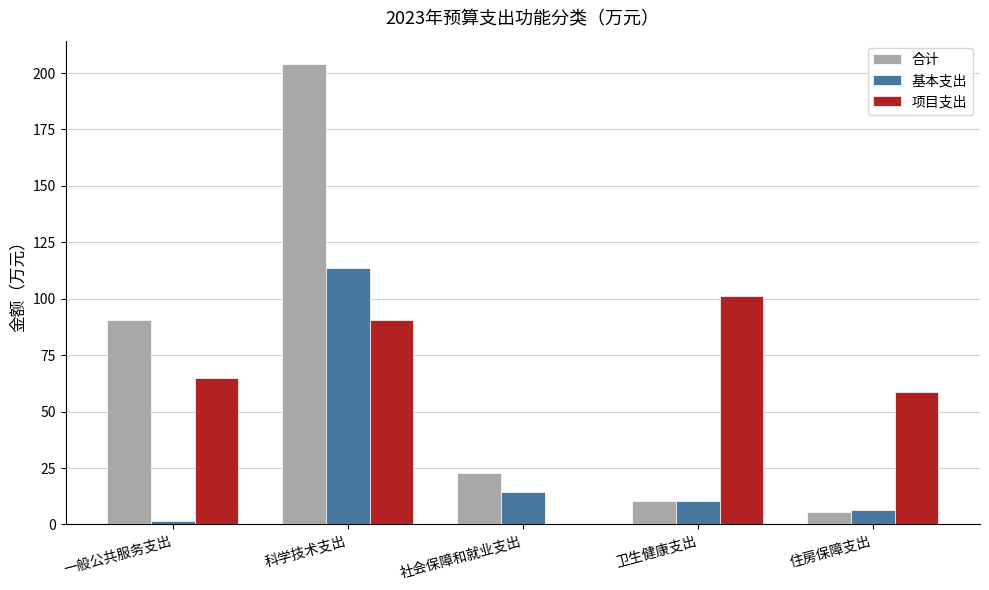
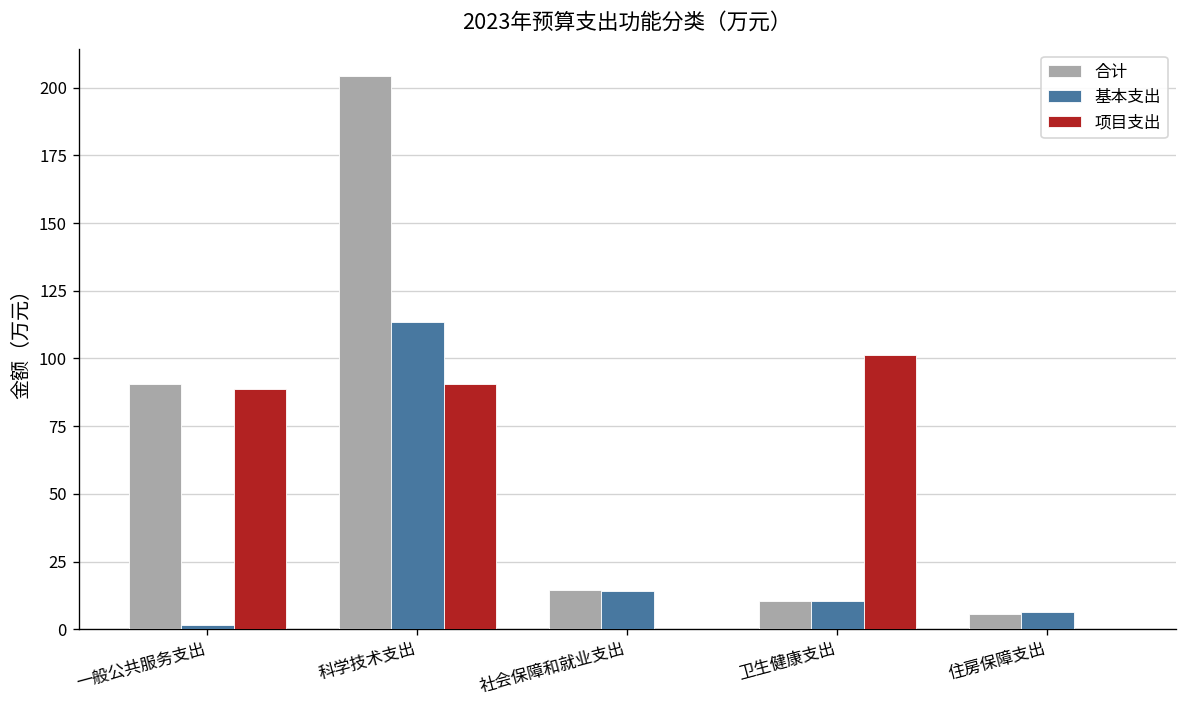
项目支出, 一般公共服务支出: 65 -> 89
合计, 社会保障和就业支出: 23 -> 14
项目支出, 住房保障支出: 59 -> 0
